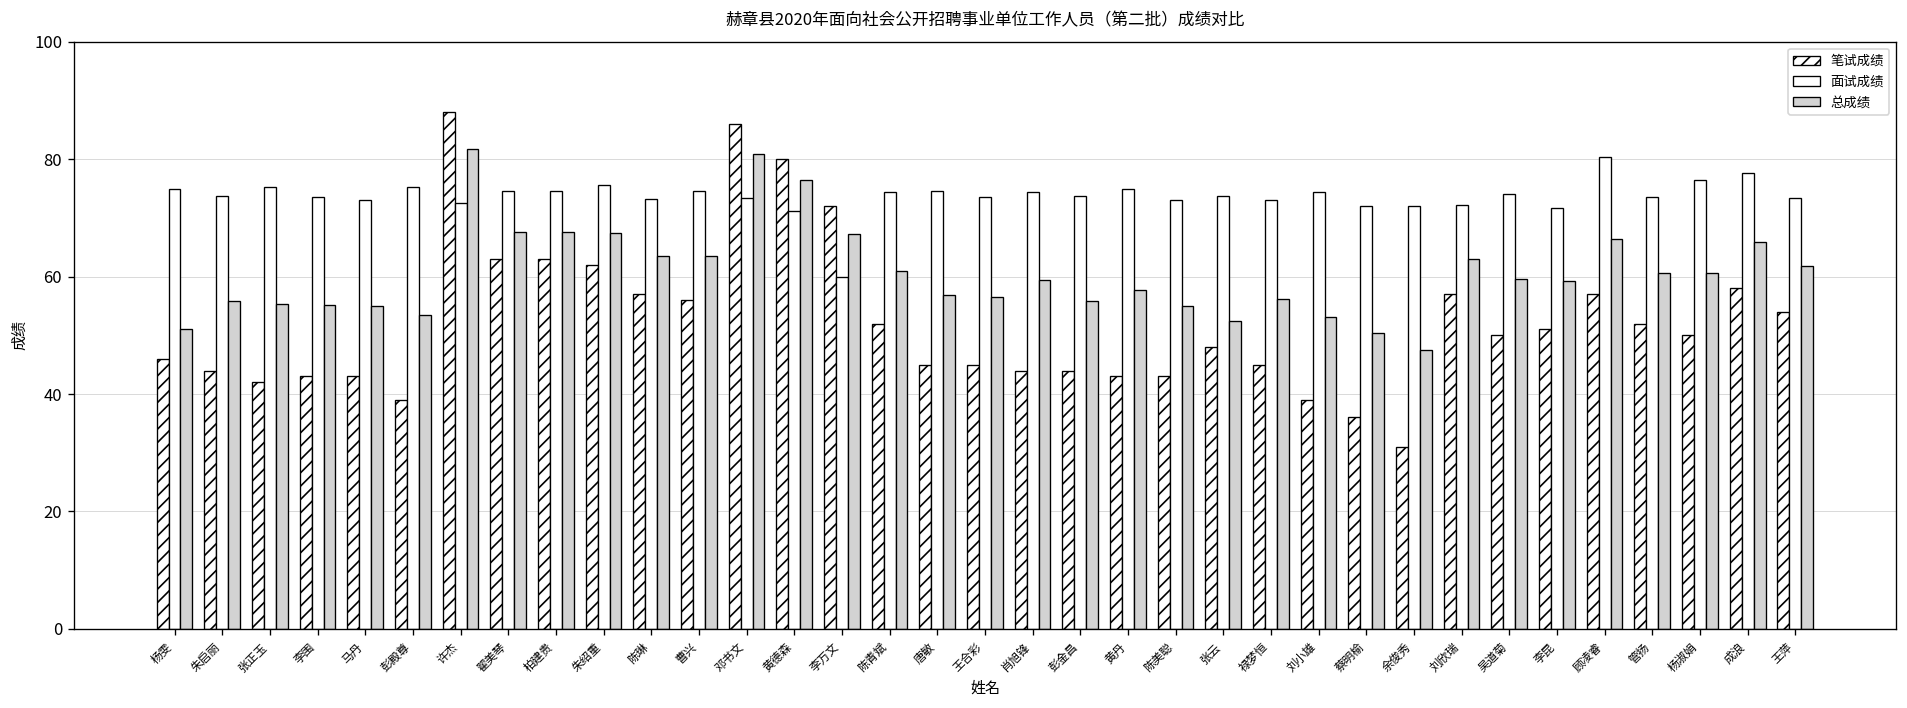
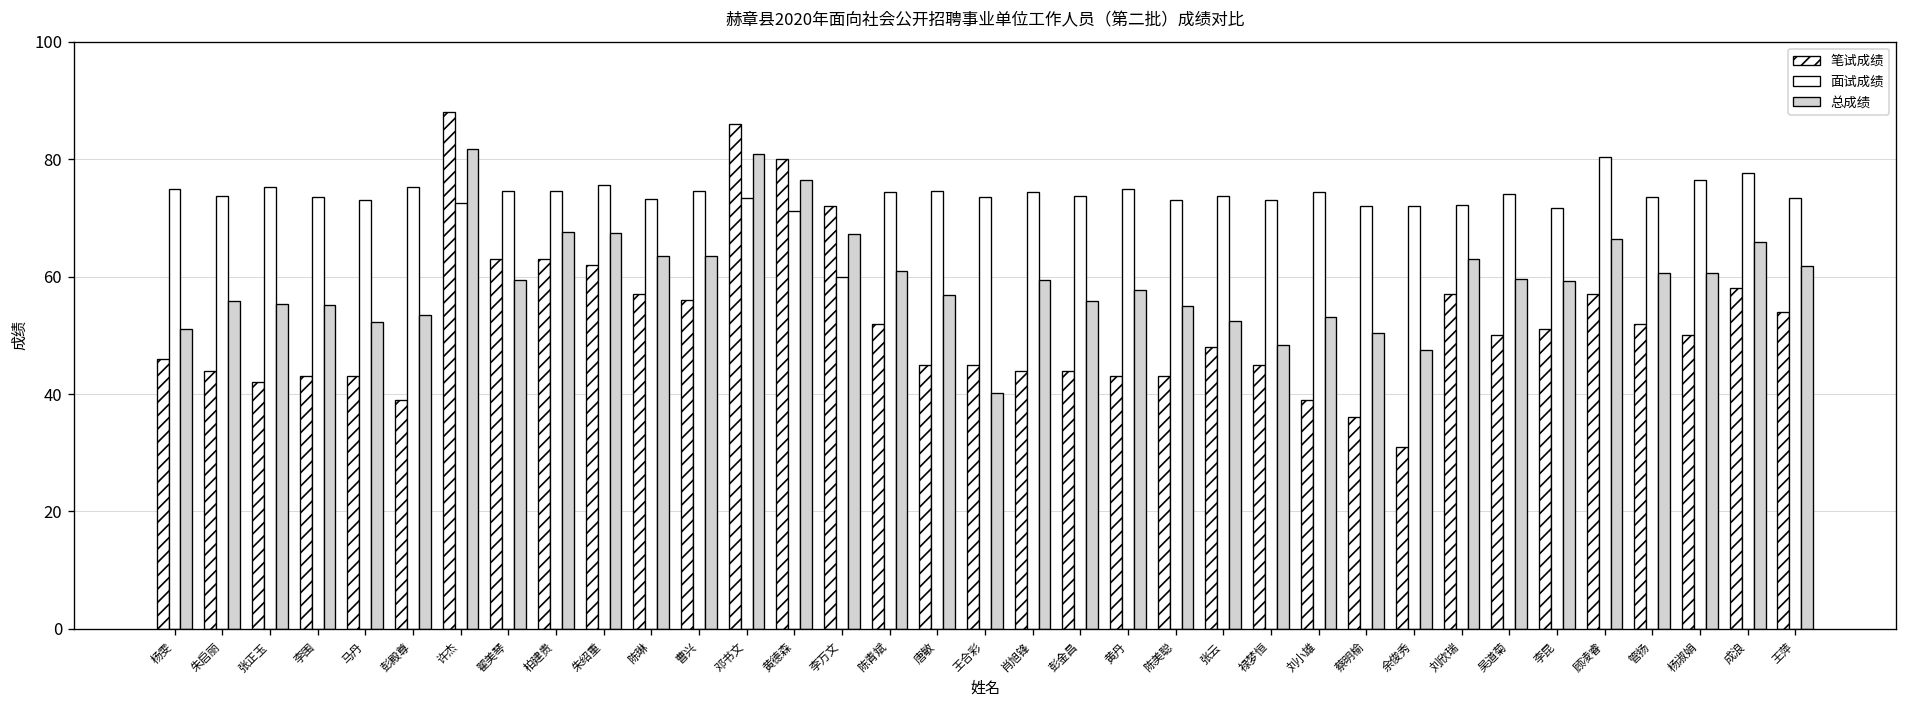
总成绩, 马丹: 55 -> 52
总成绩, 翟美琴: 68 -> 59
总成绩, 王合彩: 56 -> 40
总成绩, 禄梦恒: 56 -> 48
